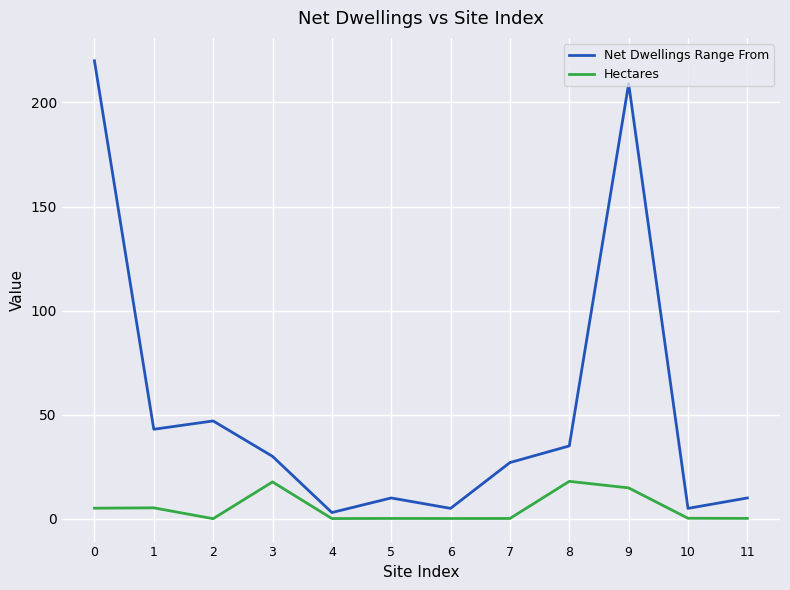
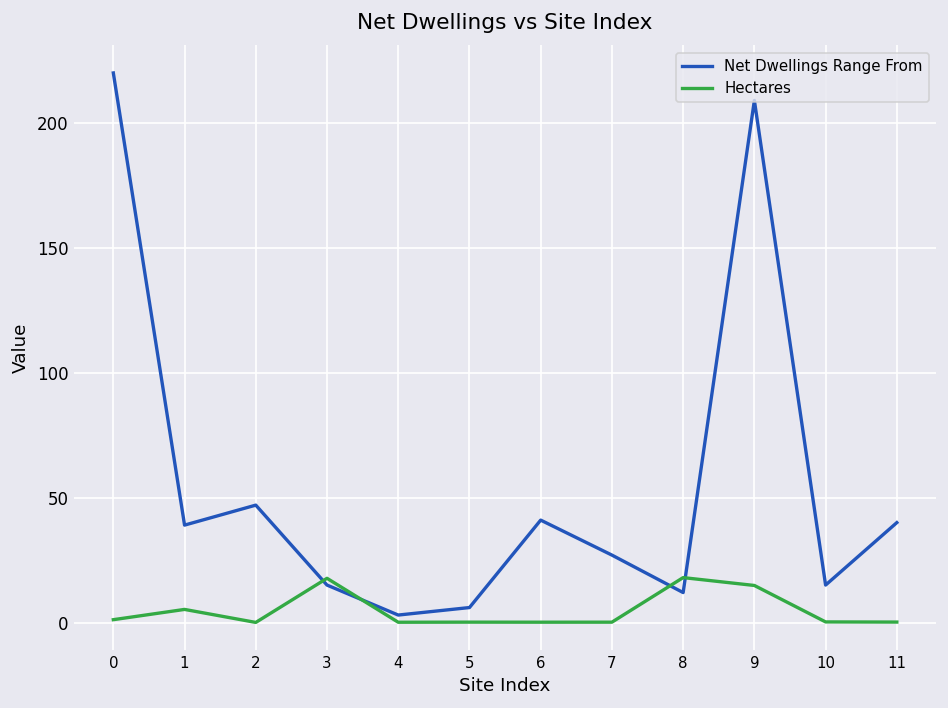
Hectares, 0: 5 -> 1
Net Dwellings Range From, 1: 43 -> 39
Net Dwellings Range From, 3: 30 -> 15
Net Dwellings Range From, 5: 10 -> 6
Net Dwellings Range From, 6: 5 -> 41
Net Dwellings Range From, 8: 35 -> 12
Net Dwellings Range From, 10: 5 -> 15
Net Dwellings Range From, 11: 10 -> 40
